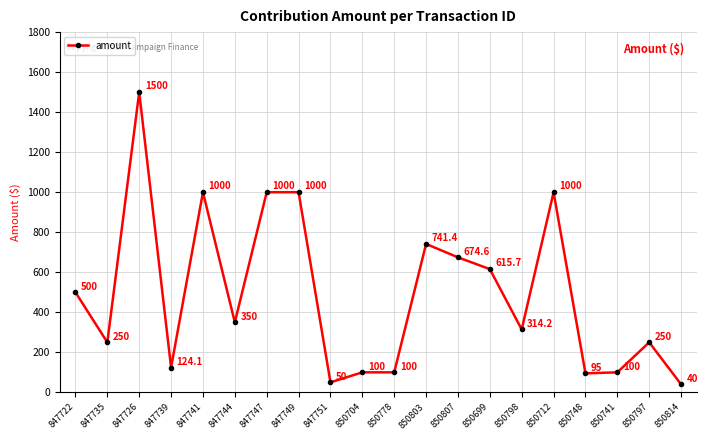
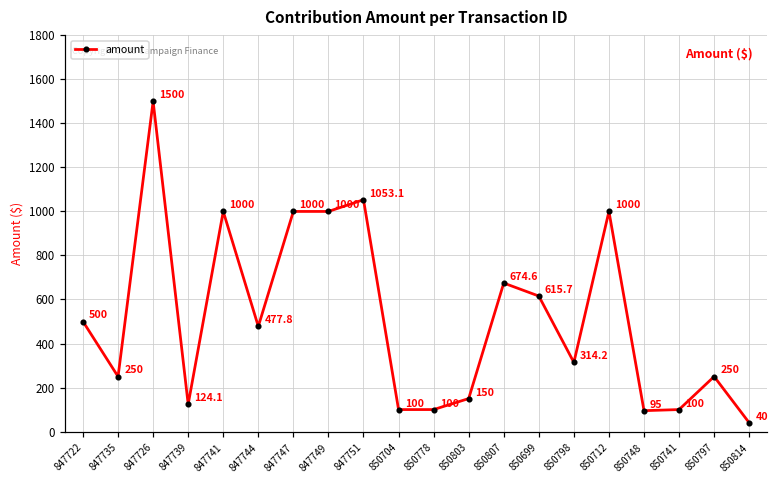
847744: 350 -> 477.8
847751: 50 -> 1053.1
850803: 741.4 -> 150
